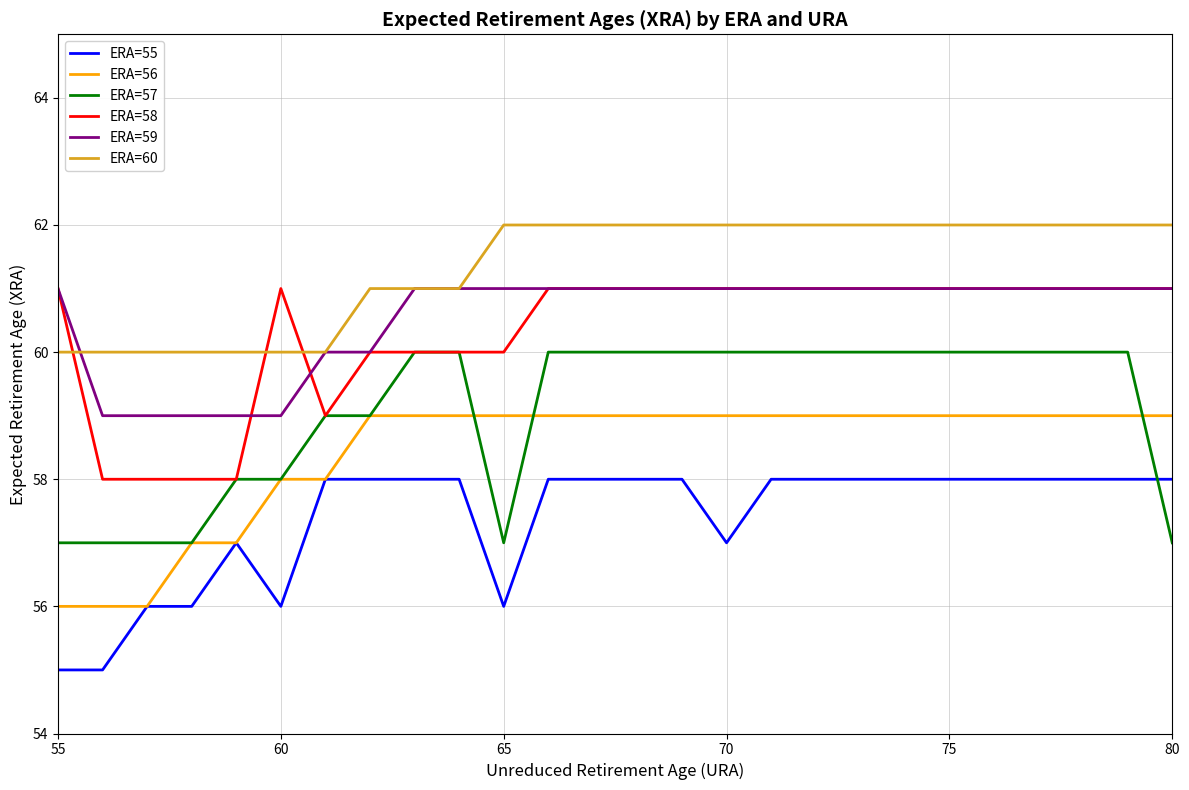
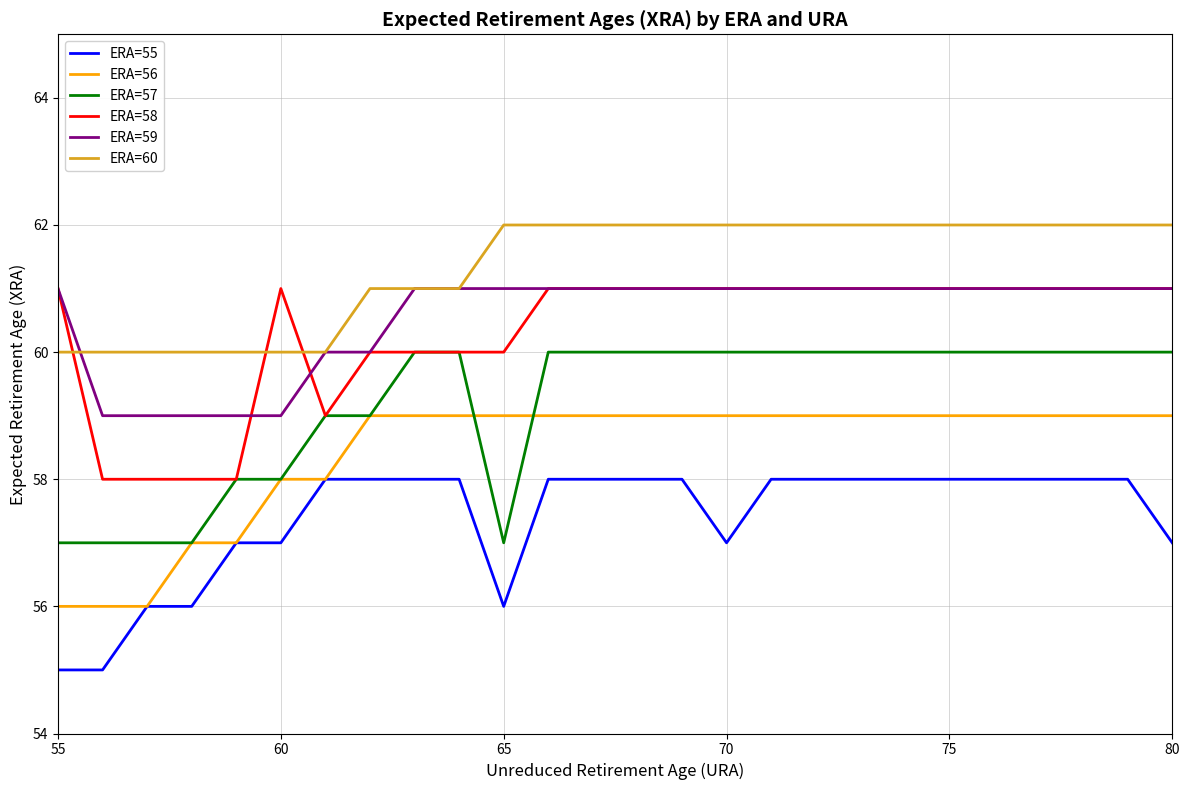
ERA=55, 60: 56 -> 57
ERA=55, 80: 58 -> 57
ERA=57, 80: 57 -> 60
